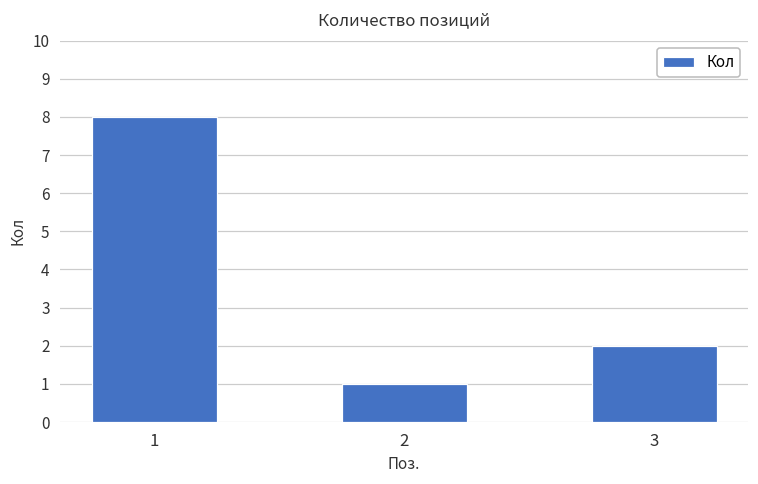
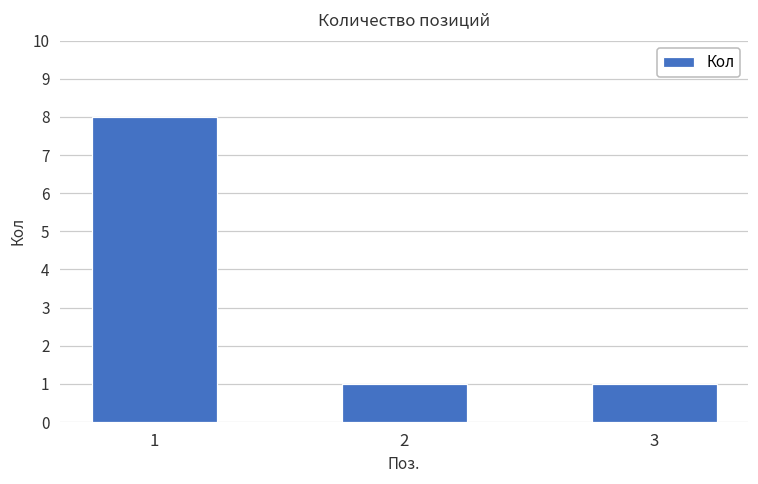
3: 2 -> 1
